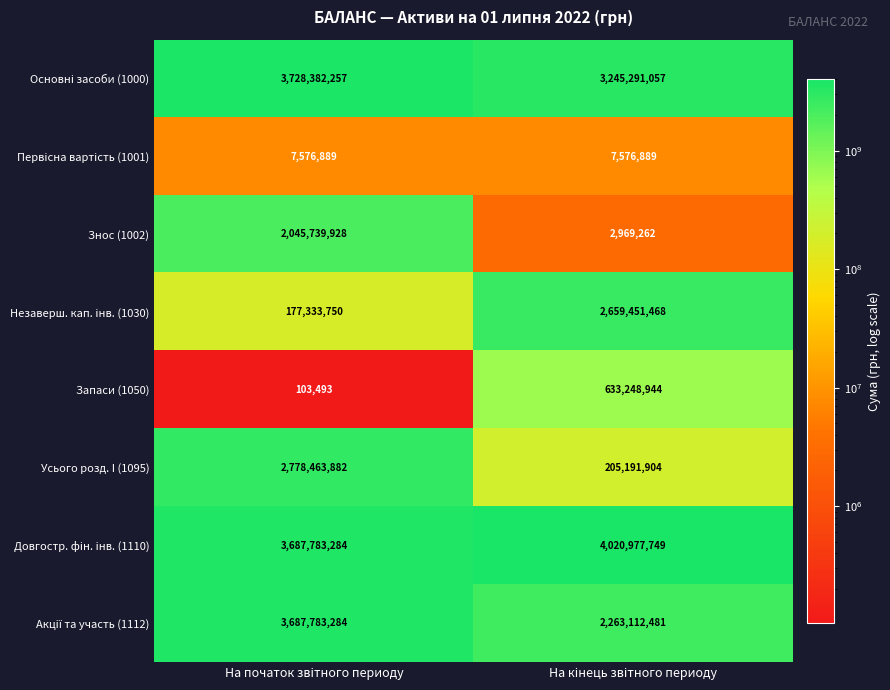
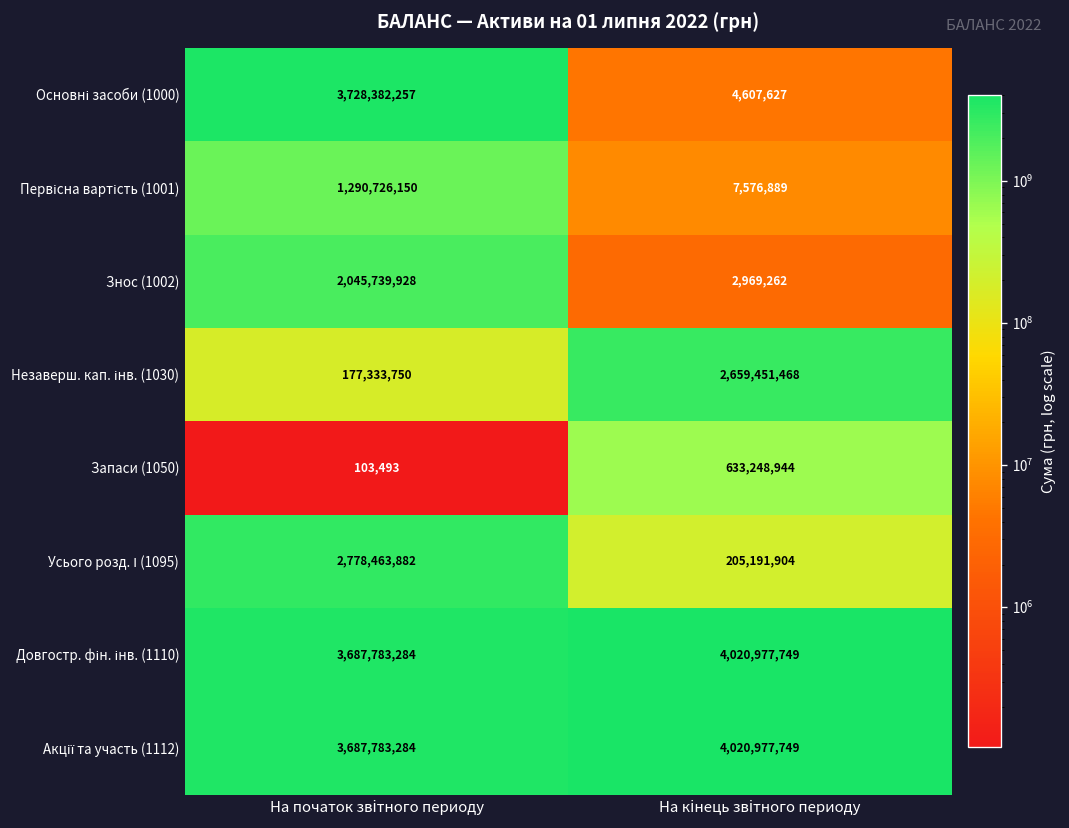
Основні засоби (1000), На кінець звітного периоду: 3,245,291,057 -> 4,607,627
Первісна вартість (1001), На початок звітного периоду: 7,576,889 -> 1,290,726,150
Акції та участь (1112), На кінець звітного периоду: 2,263,112,481 -> 4,020,977,749
